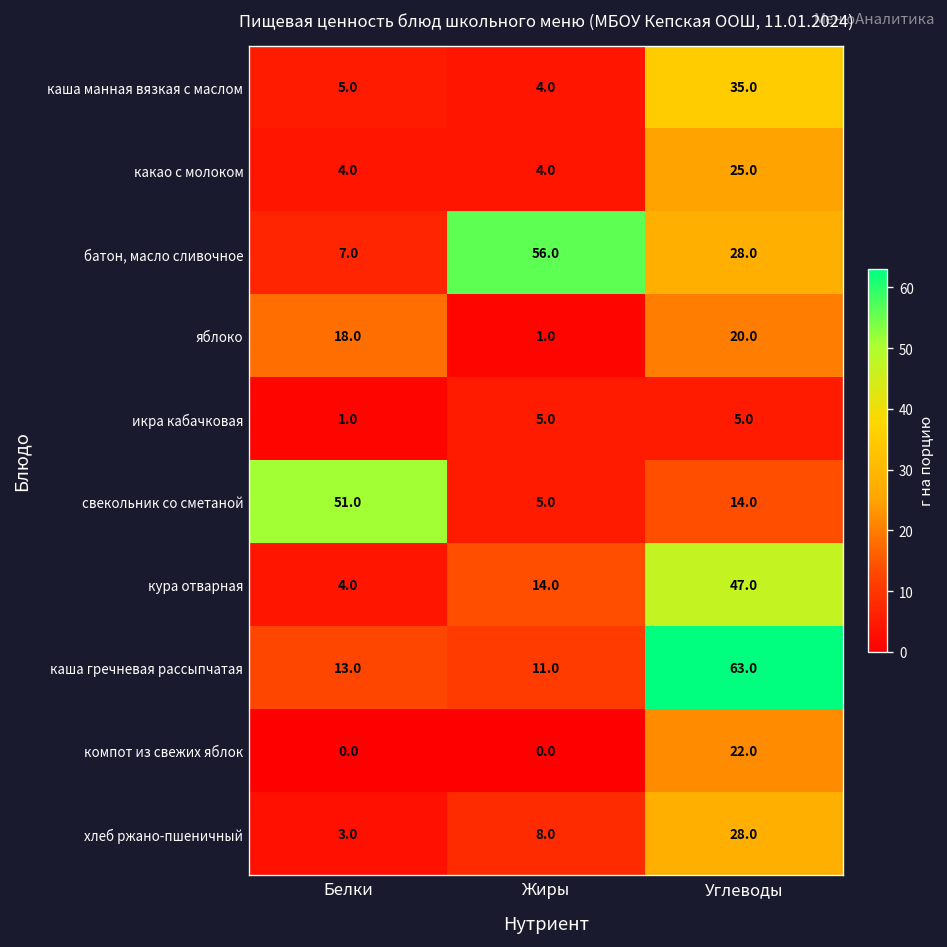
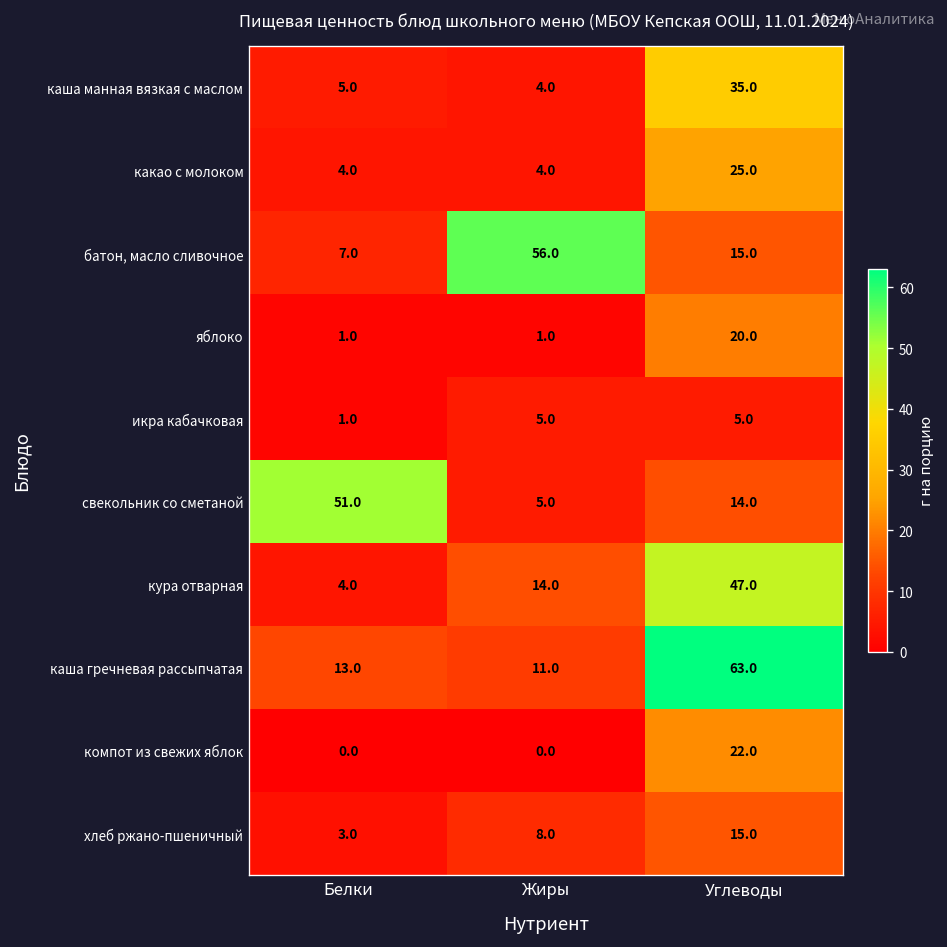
батон, масло сливочное, Углеводы: 28.0 -> 15.0
яблоко, Белки: 18.0 -> 1.0
хлеб ржано-пшеничный, Углеводы: 28.0 -> 15.0
